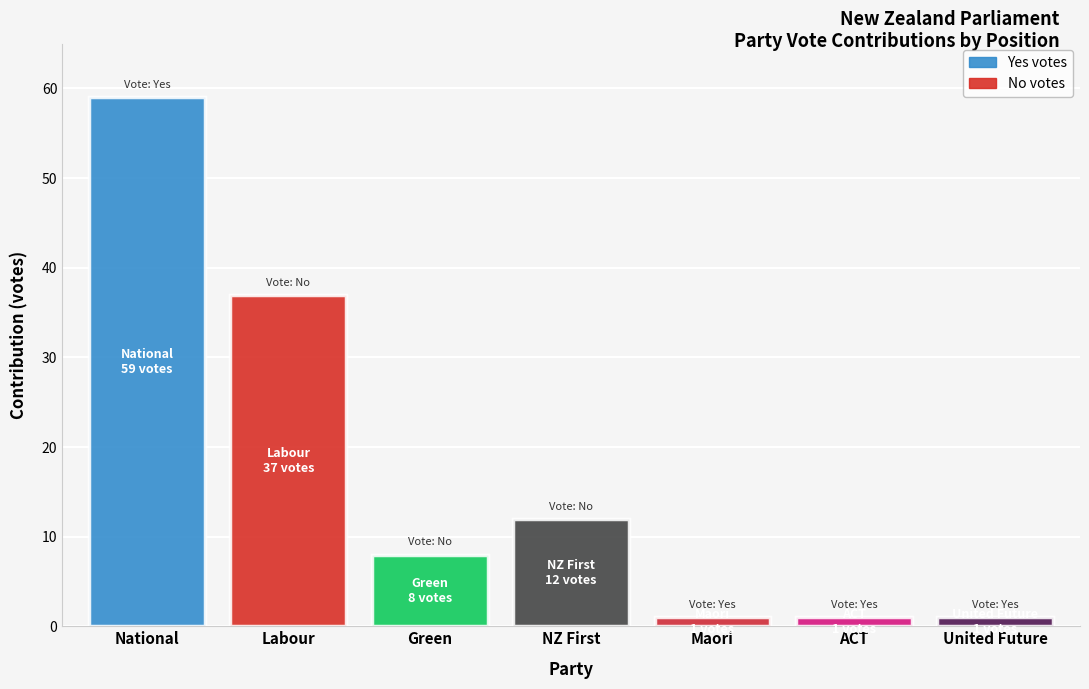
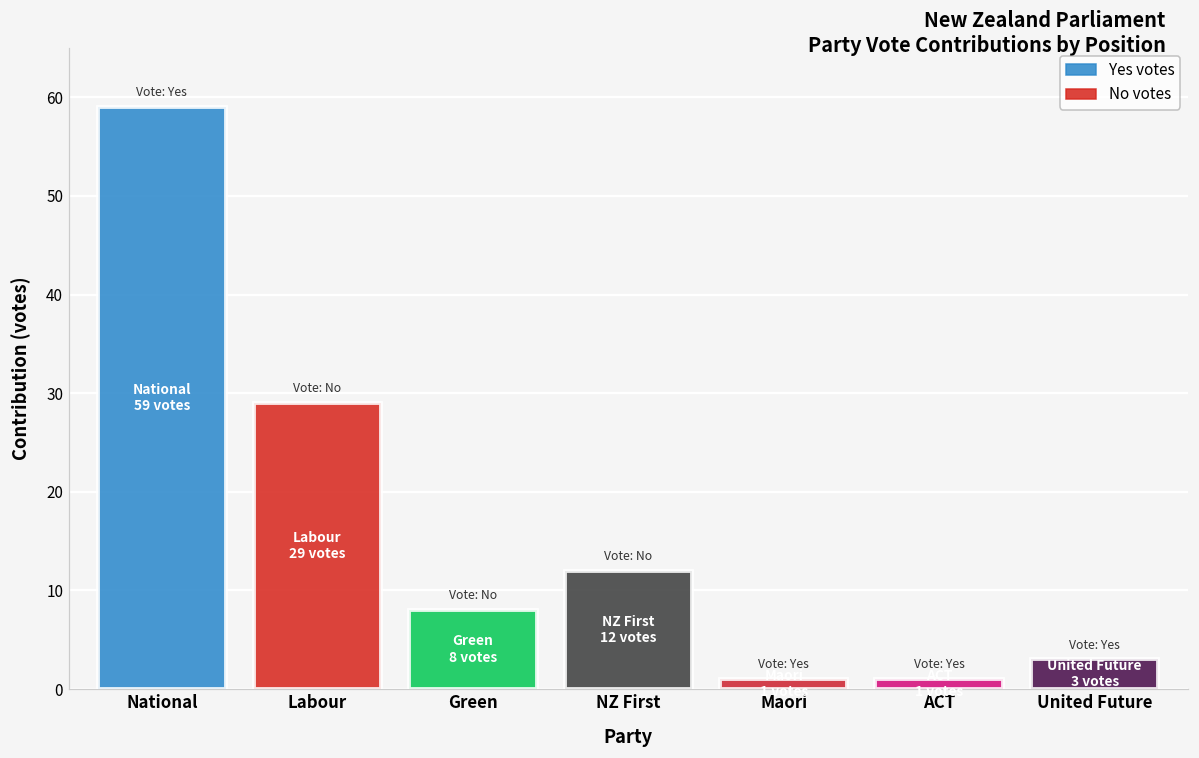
Labour: 37 -> 29
United Future: 1 -> 3
